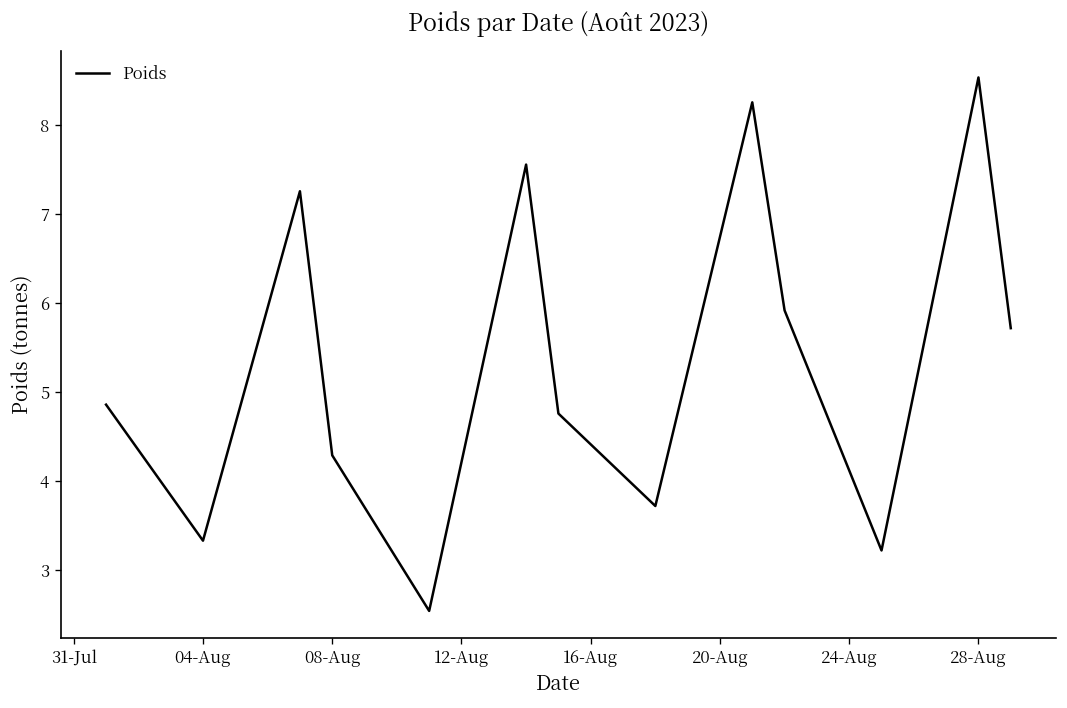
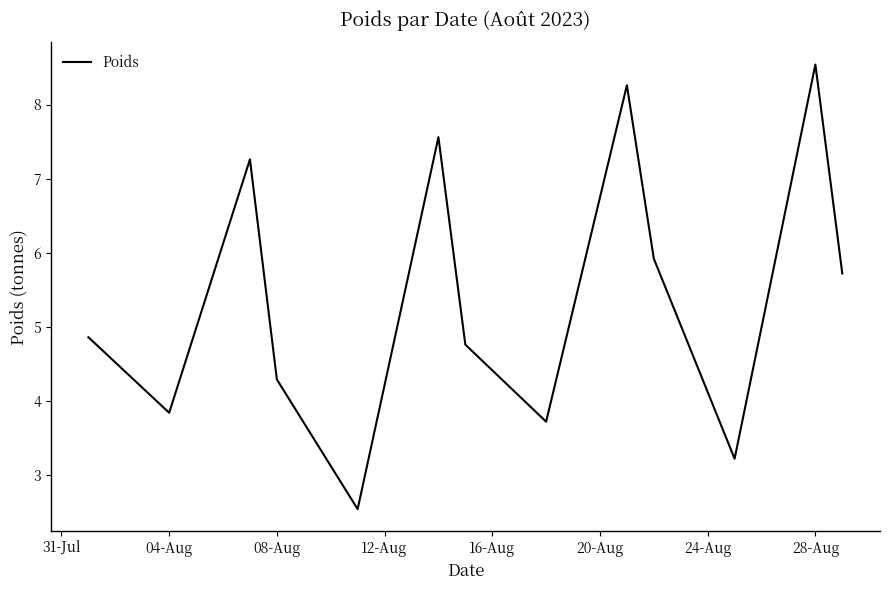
04-Aug: 3.3 -> 3.8
